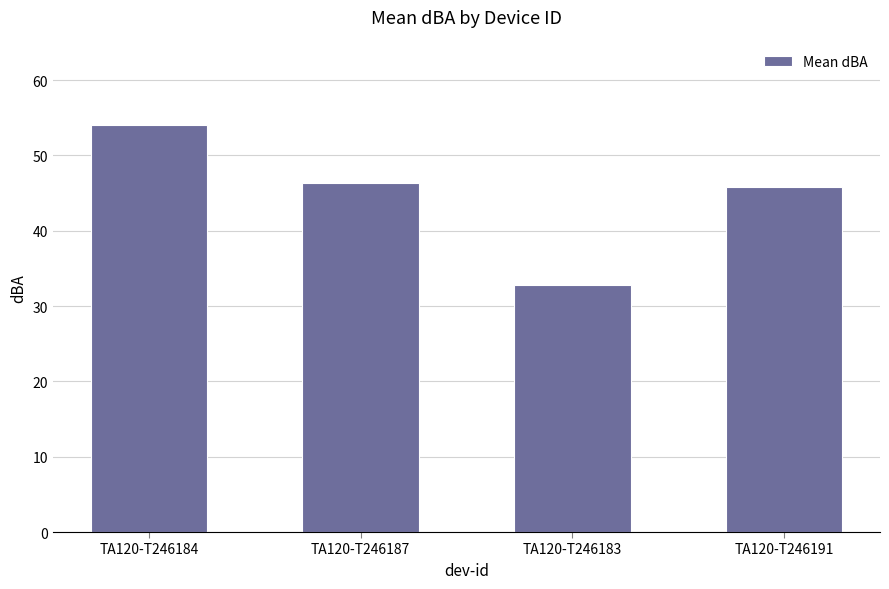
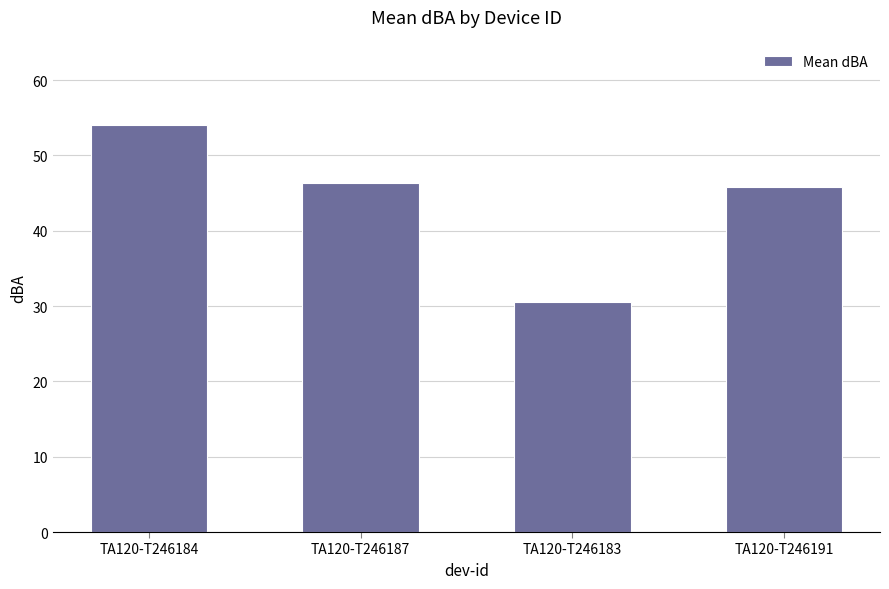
TA120-T246183: 33 -> 30
